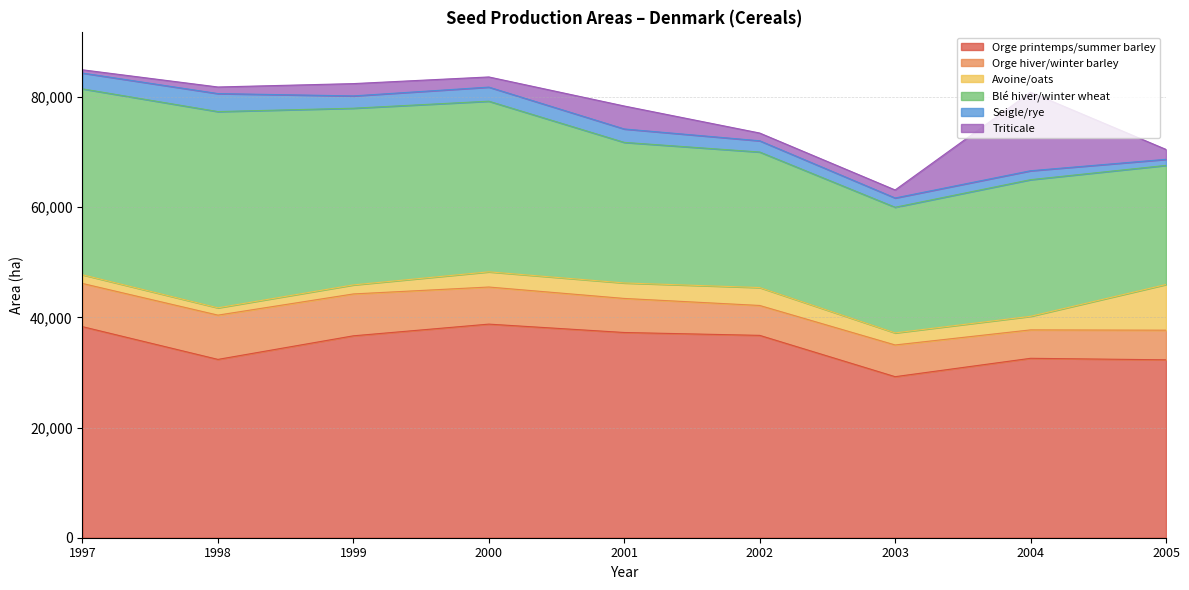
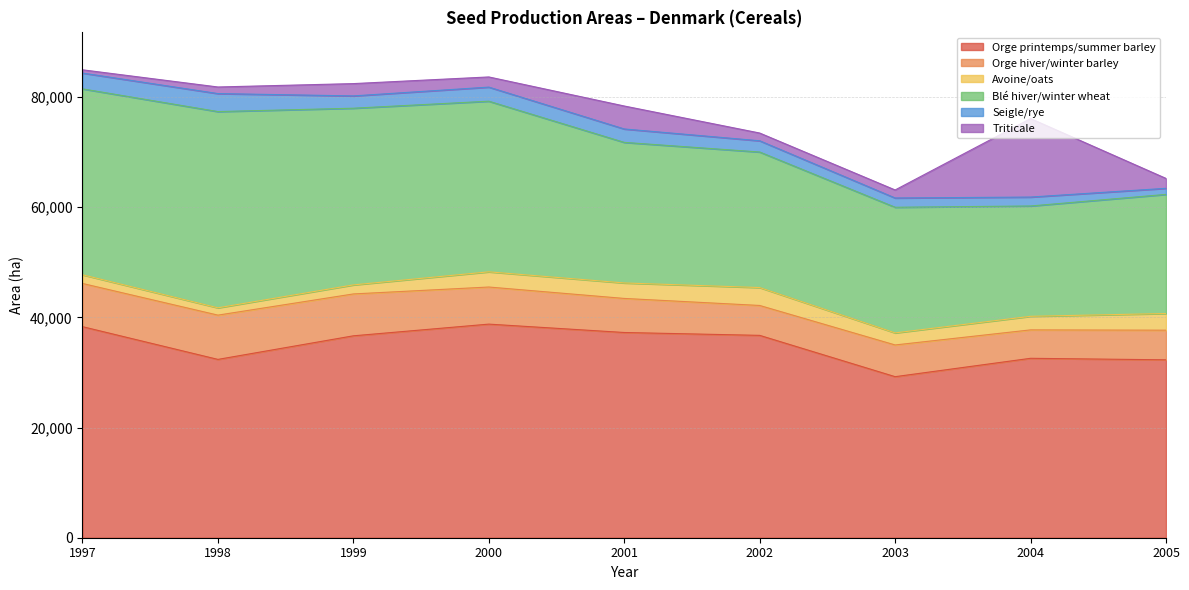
Blé hiver/winter wheat, 2004: 25,000 -> 20,000
Avoine/oats, 2005: 8,000 -> 3,000
